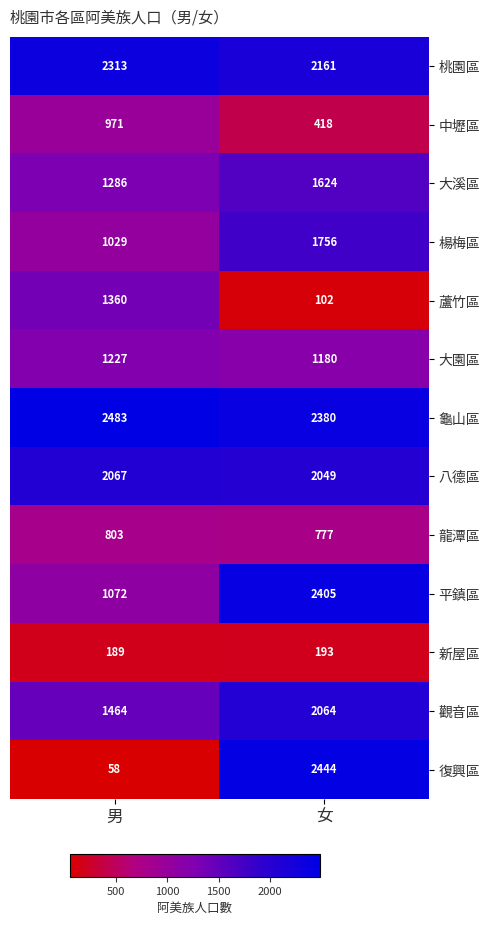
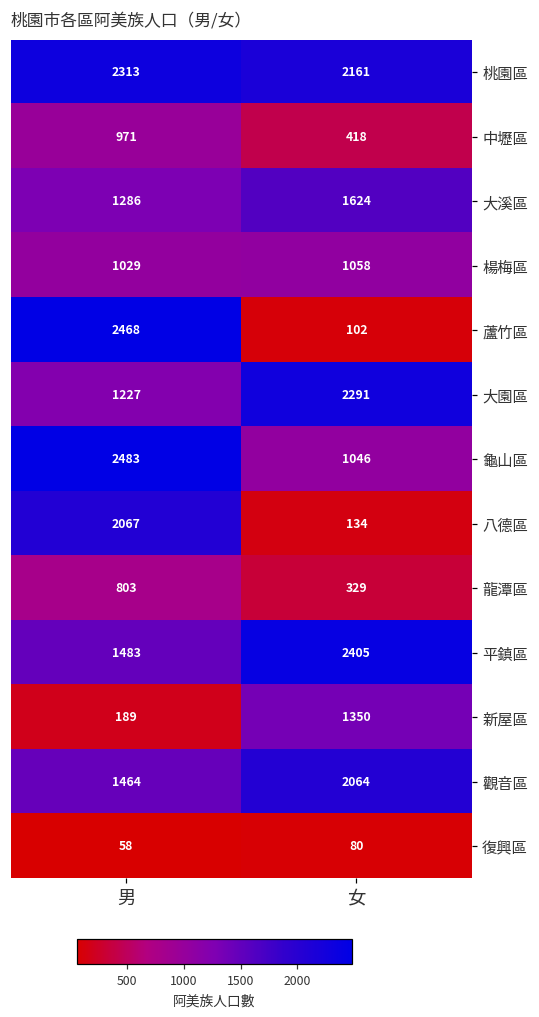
楊梅區, 女: 1756 -> 1058
蘆竹區, 男: 1360 -> 2468
大園區, 女: 1180 -> 2291
龜山區, 女: 2380 -> 1046
八德區, 女: 2049 -> 134
龍潭區, 女: 777 -> 329
平鎮區, 男: 1072 -> 1483
新屋區, 女: 193 -> 1350
復興區, 女: 2444 -> 80
